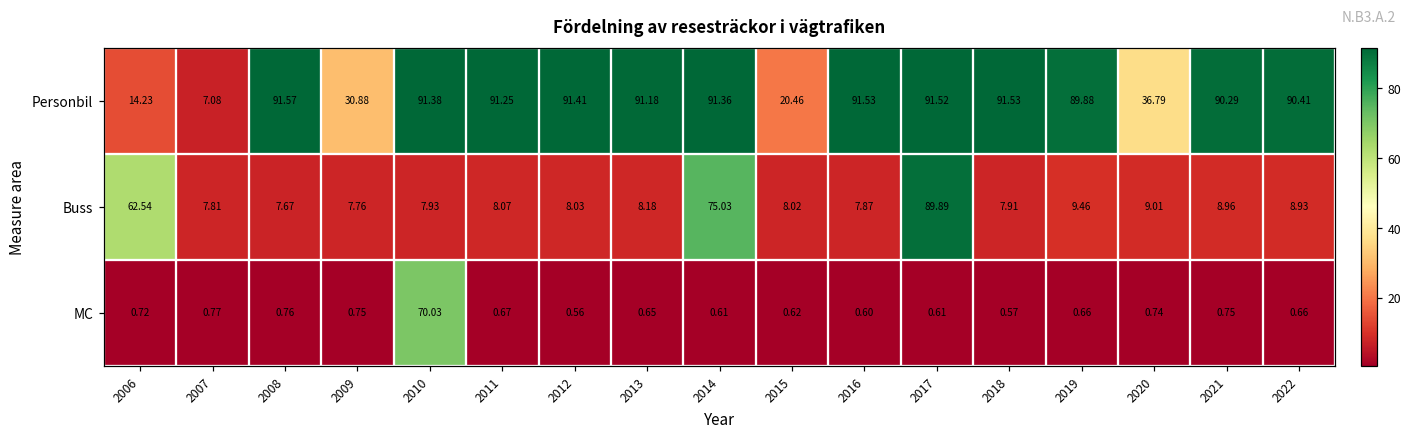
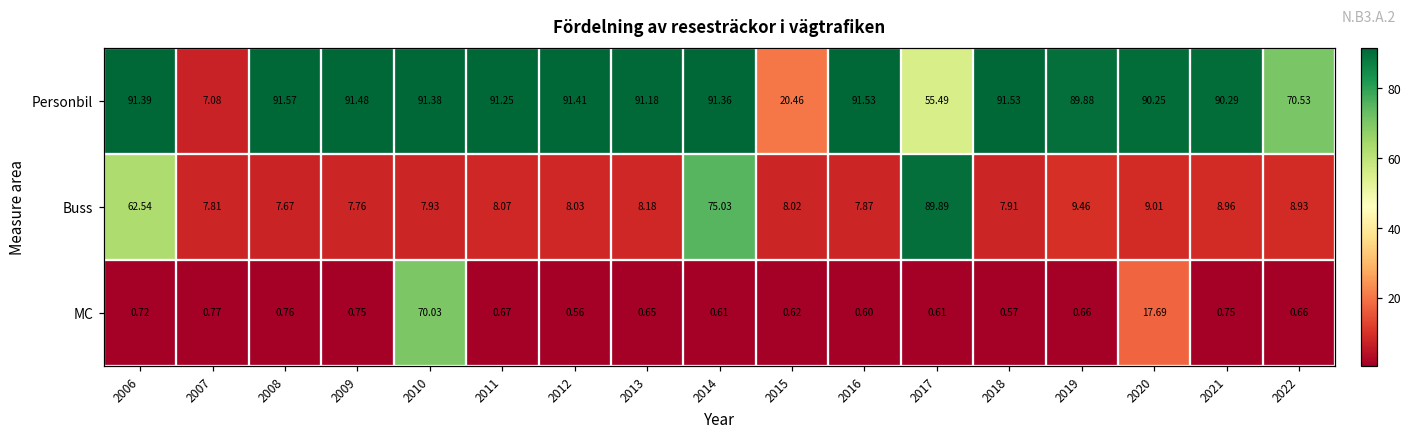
Personbil, 2006: 14.23 -> 91.39
Personbil, 2009: 30.88 -> 91.48
Personbil, 2017: 91.52 -> 55.49
Personbil, 2020: 36.79 -> 90.25
Personbil, 2022: 90.41 -> 70.53
MC, 2020: 0.74 -> 17.69
